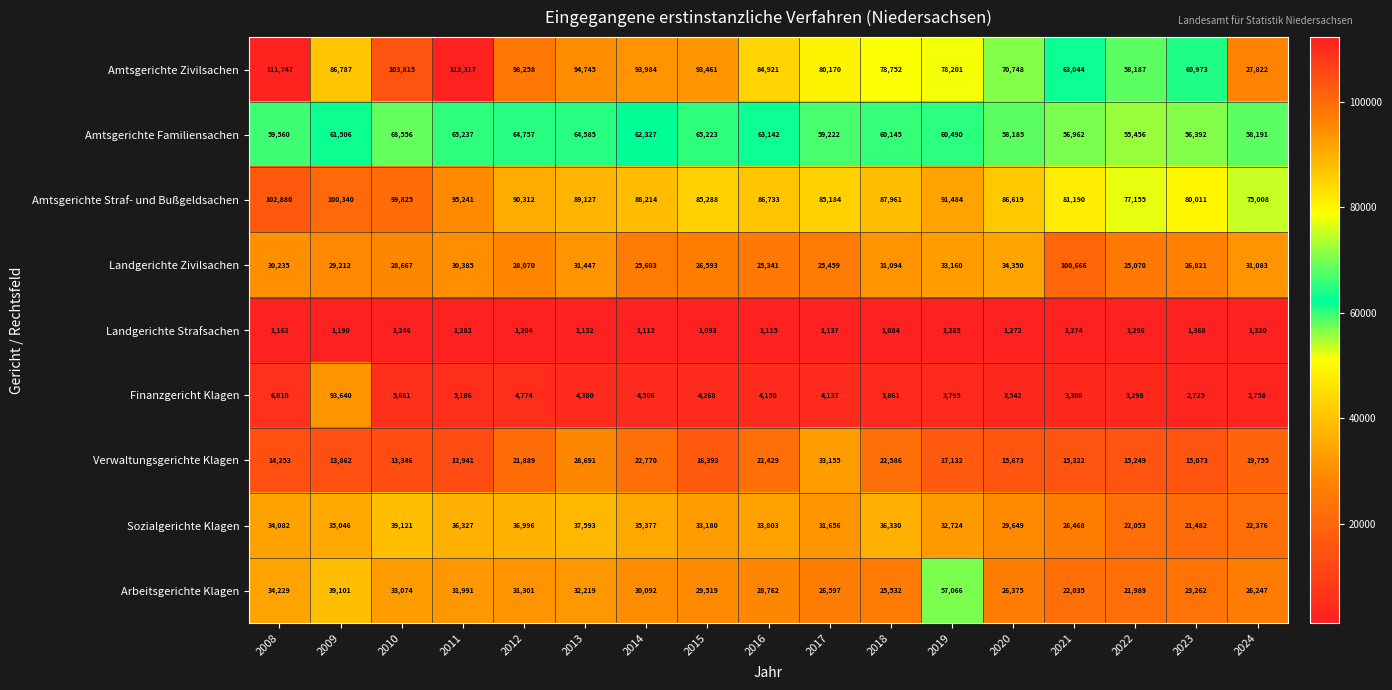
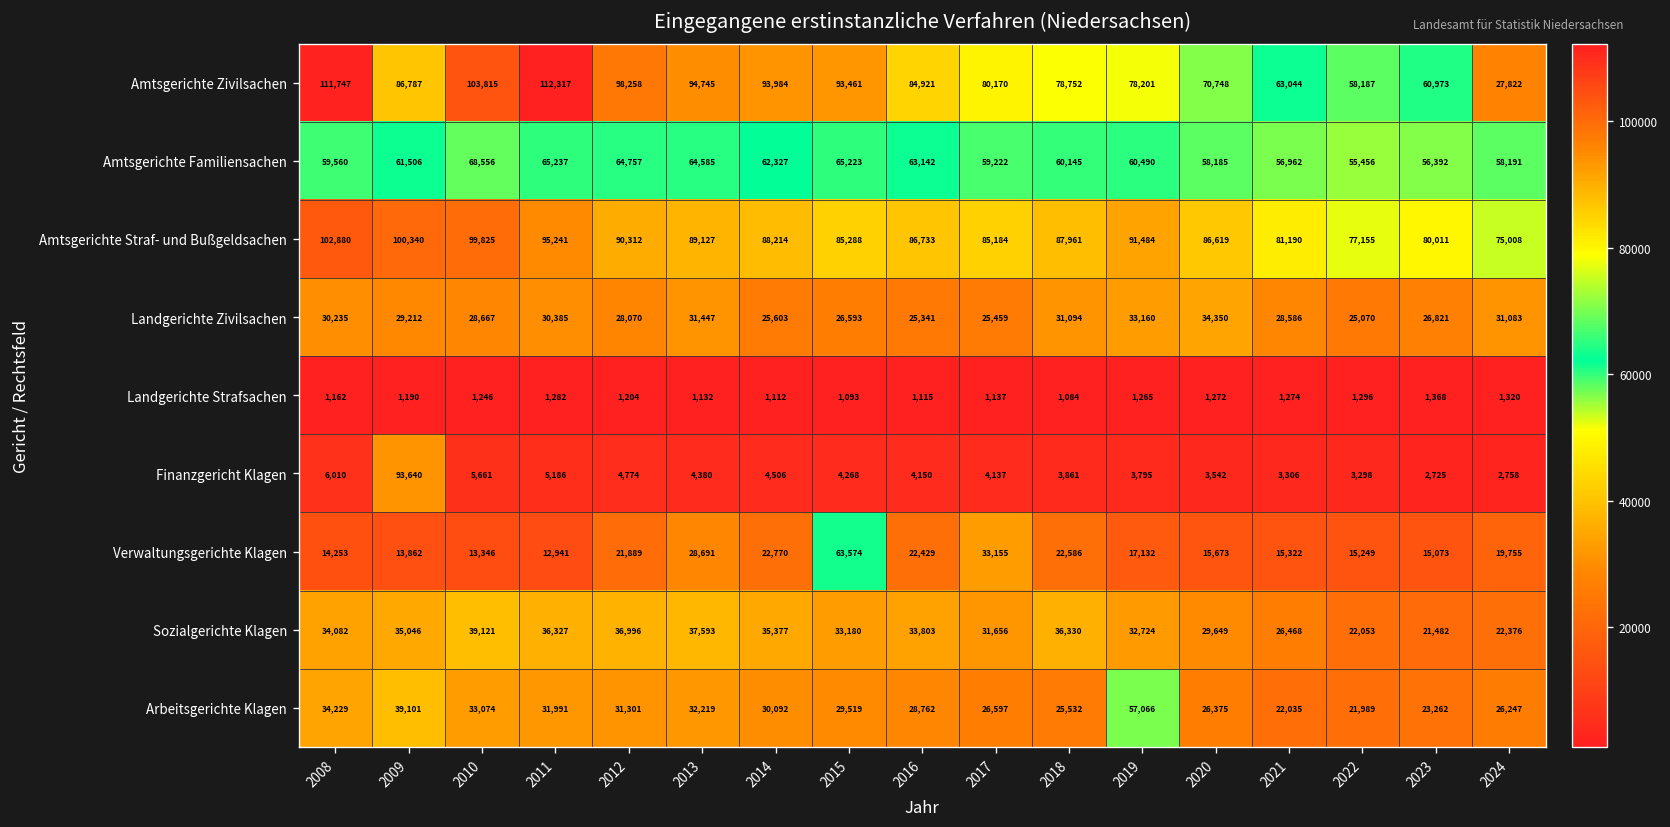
Landgerichte Zivilsachen, 2021: 100,666 -> 28,586
Verwaltungsgerichte Klagen, 2015: 16,393 -> 63,574
